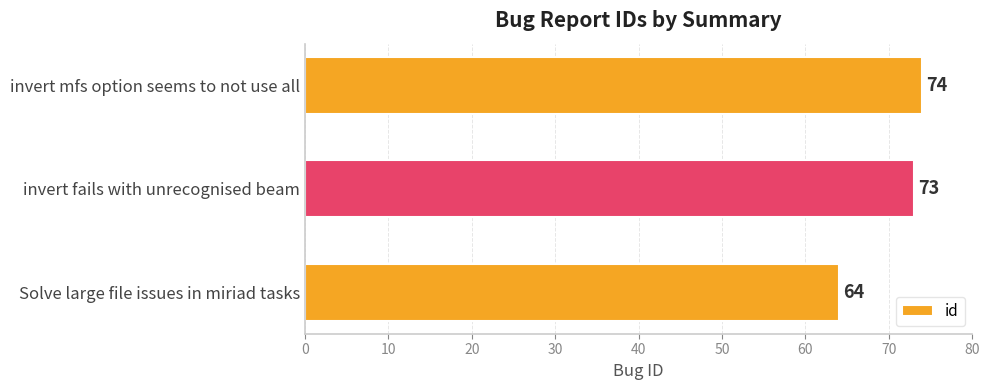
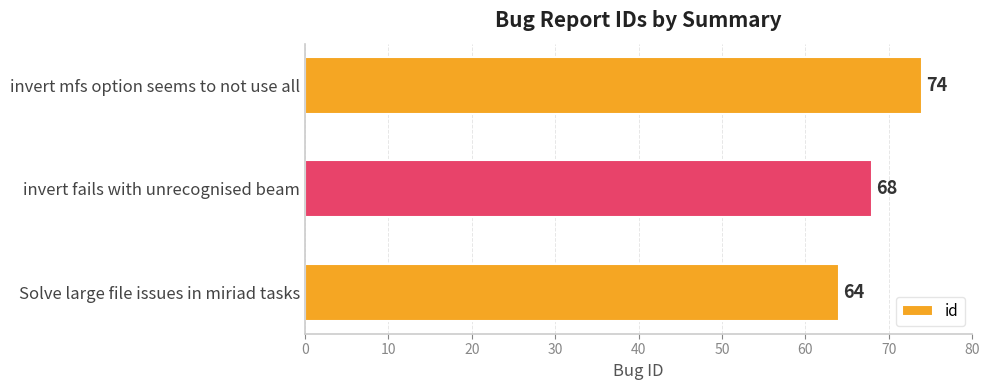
invert fails with unrecognised beam: 73 -> 68
